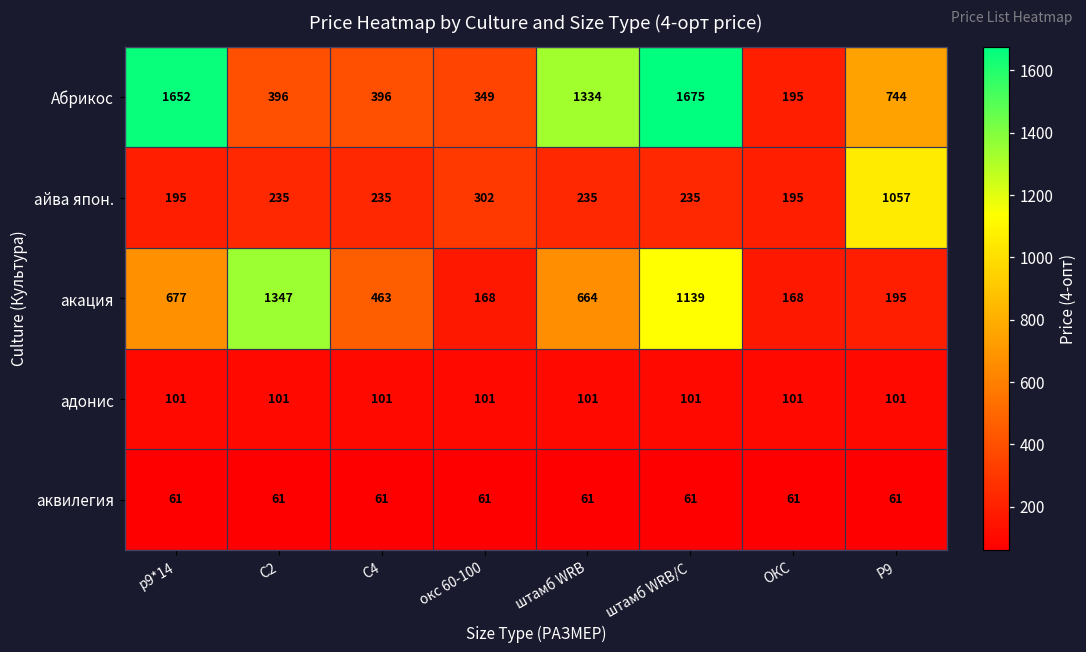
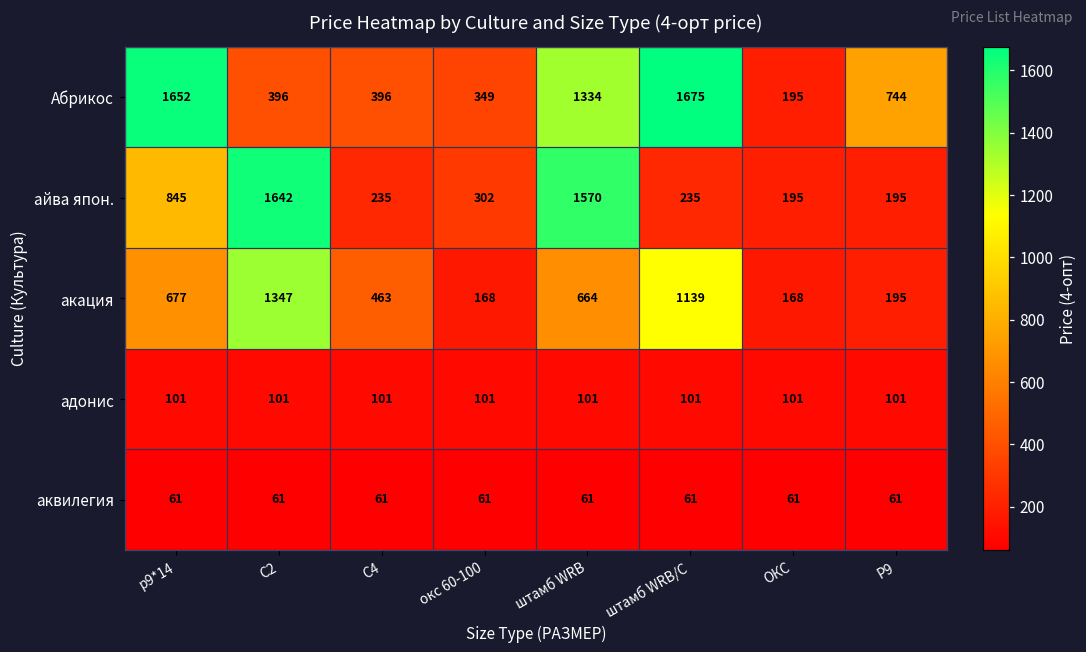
айва япон., р9*14: 195 -> 845
айва япон., С2: 235 -> 1642
айва япон., штамб WRB: 235 -> 1570
айва япон., Р9: 1057 -> 195
